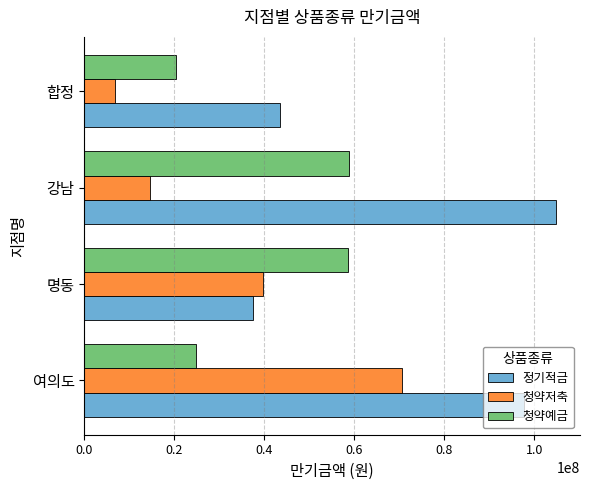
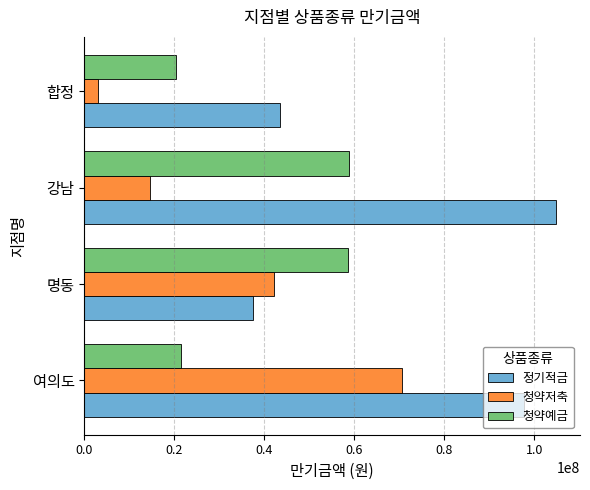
청약저축, 합정: 7000000 -> 3000000
청약저축, 명동: 40000000 -> 42000000
청약예금, 여의도: 25000000 -> 22000000
